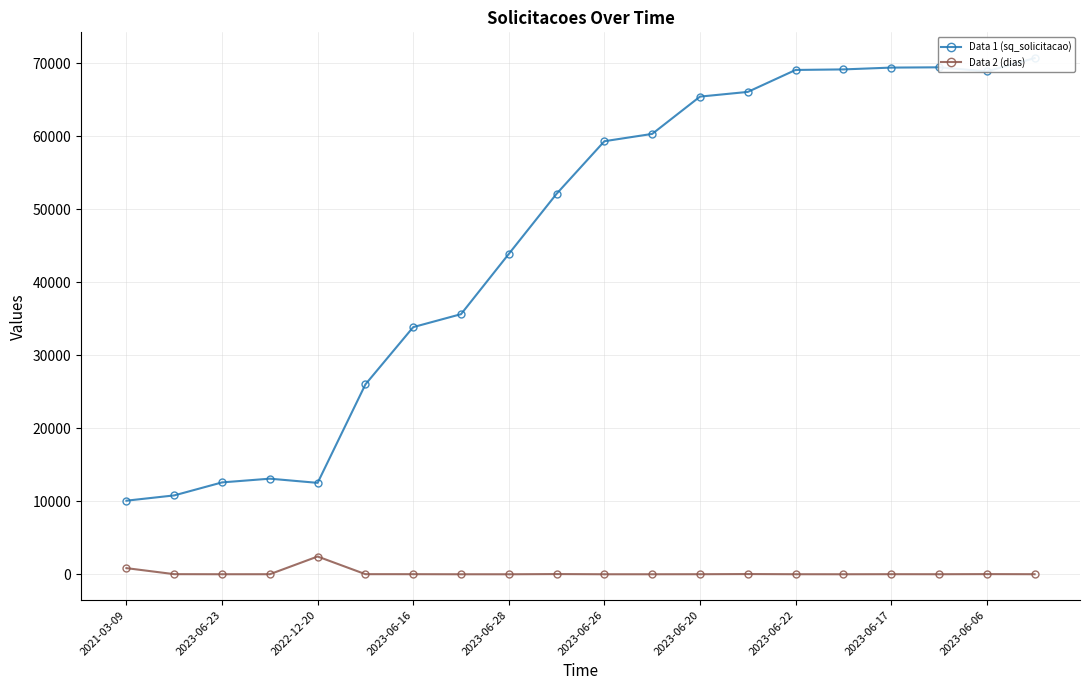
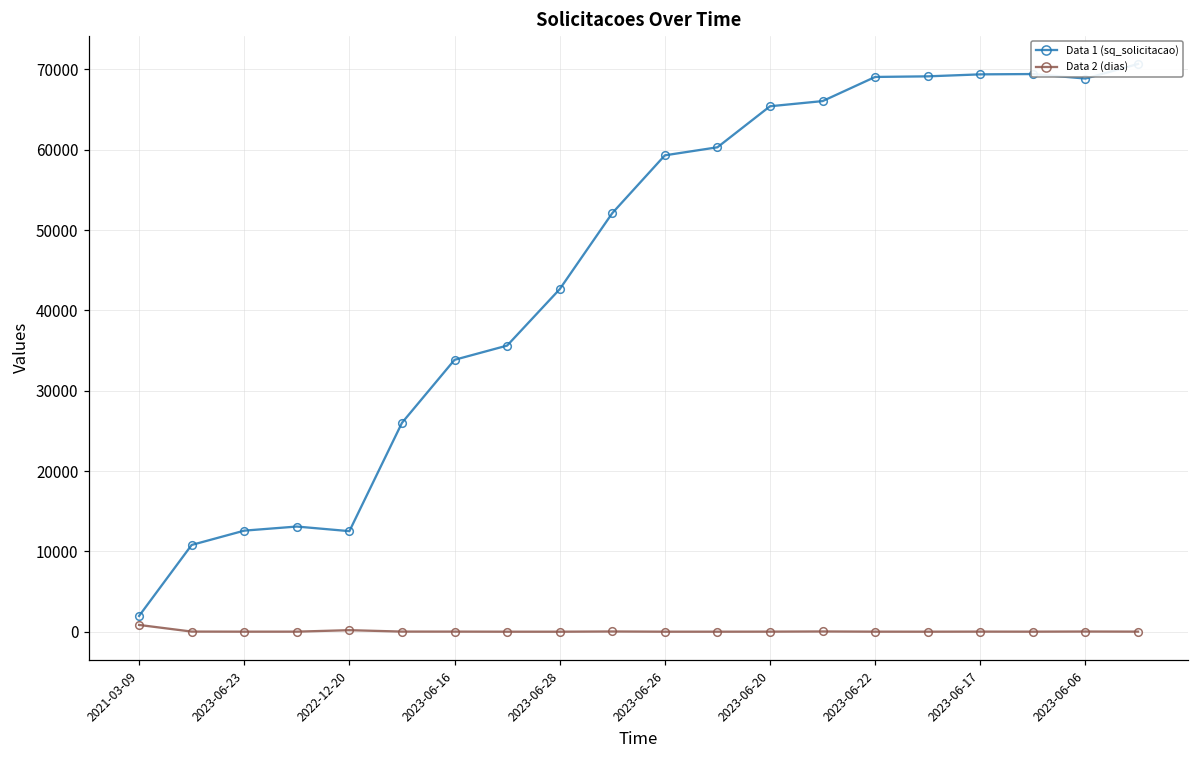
Data 1 (sq_solicitacao), 2021-03-09: 10000 -> 2000
Data 2 (dias), 2022-12-20: 2000 -> 0
Data 1 (sq_solicitacao), 2023-06-28: 44000 -> 43000
